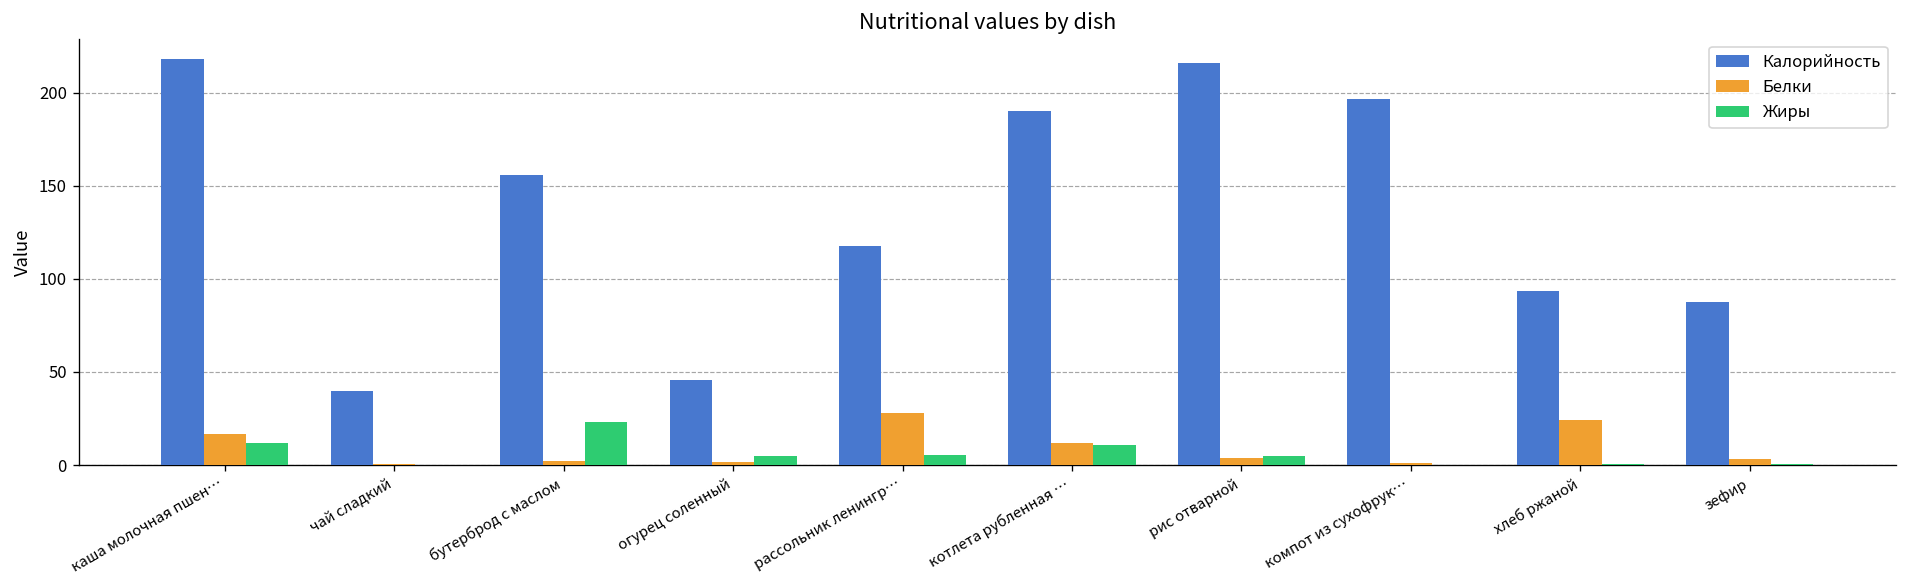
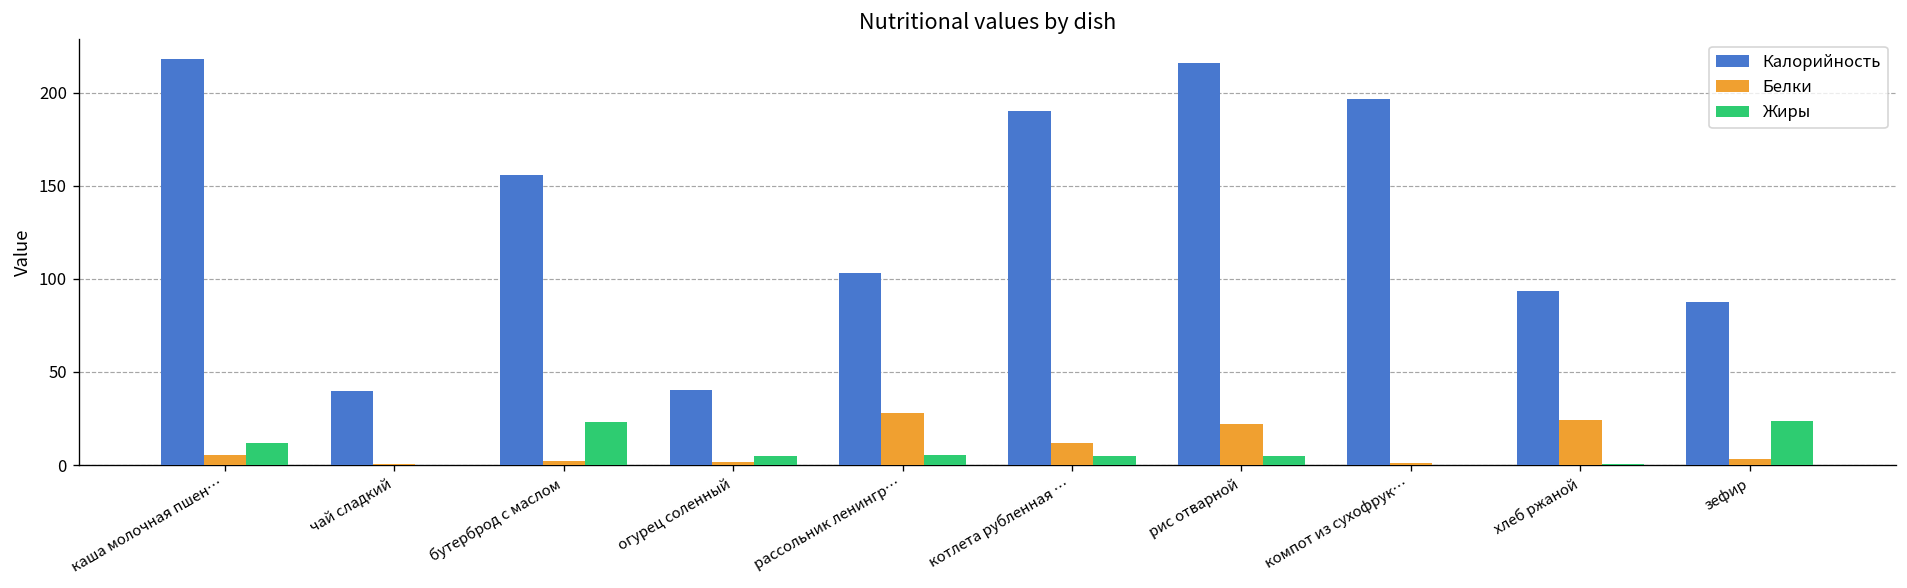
Белки, каша молочная пшен…: 17 -> 6
Калорийность, огурец соленный: 46 -> 40
Калорийность, рассольник ленингр…: 118 -> 103
Жиры, котлета рубленная …: 11 -> 5
Белки, рис отварной: 4 -> 22
Жиры, зефир: 0 -> 24
